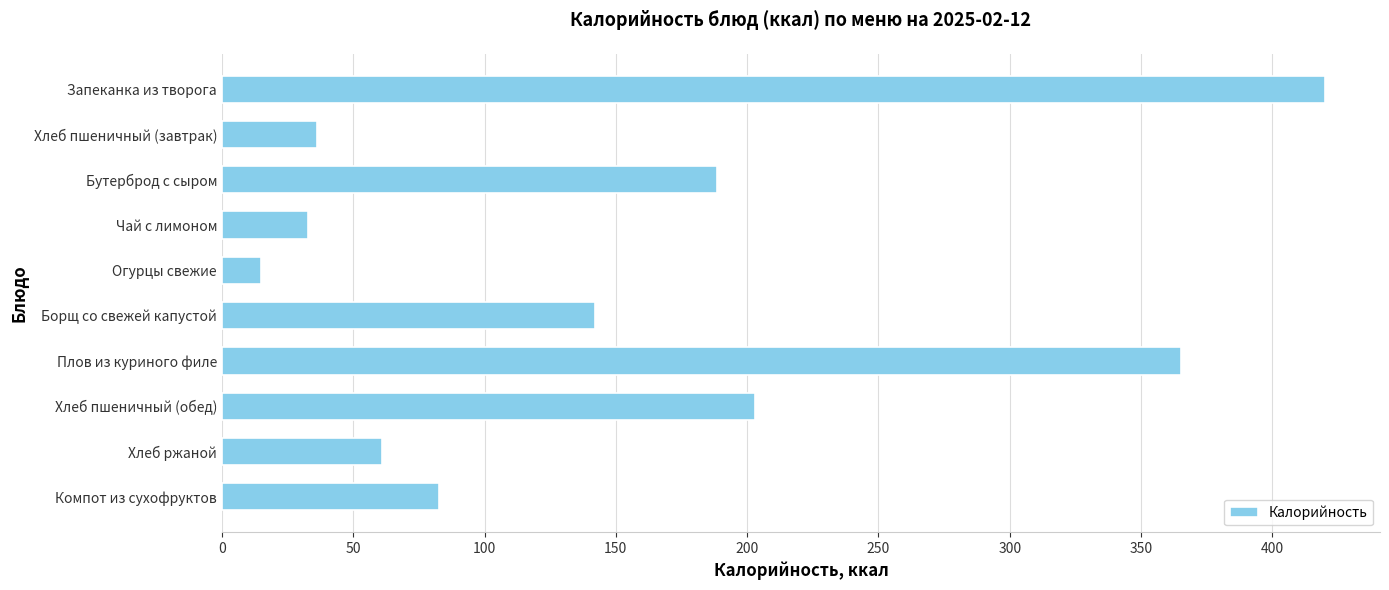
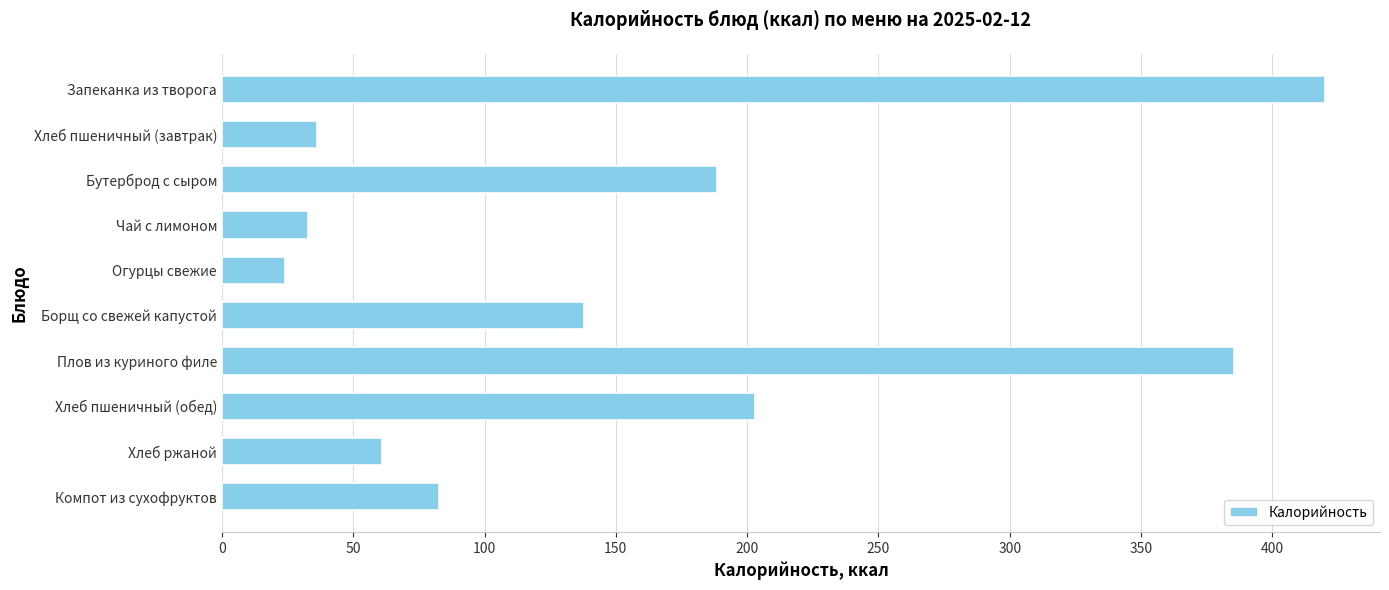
Огурцы свежие: 15 -> 24
Борщ со свежей капустой: 142 -> 138
Плов из куриного филе: 365 -> 385
